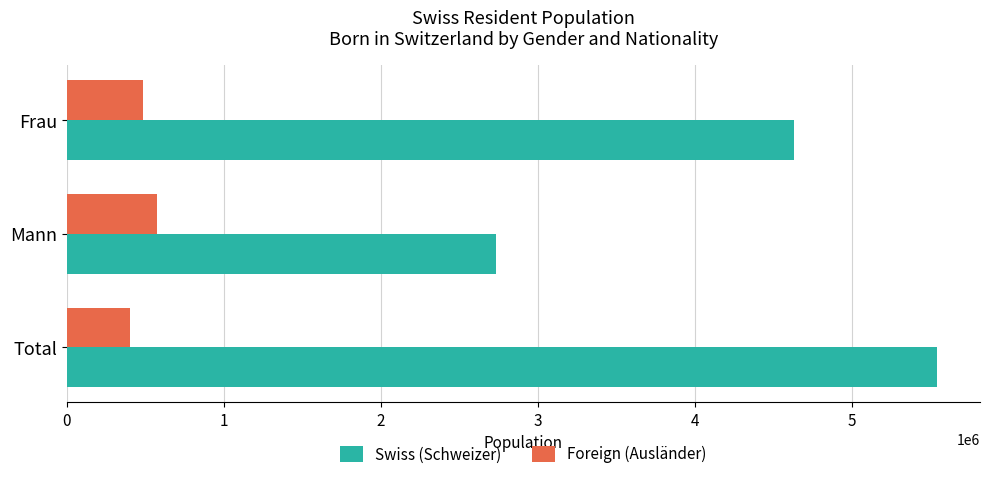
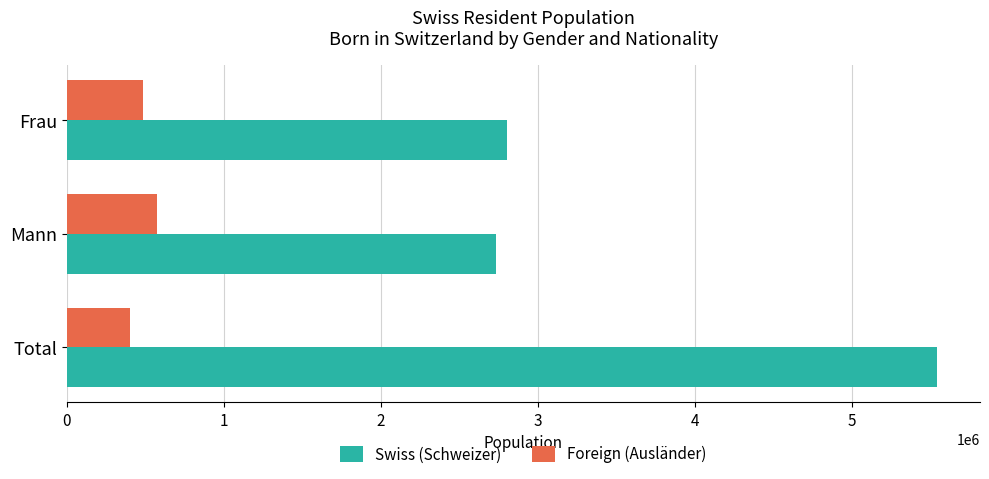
Swiss (Schweizer), Frau: 4630000 -> 2800000
